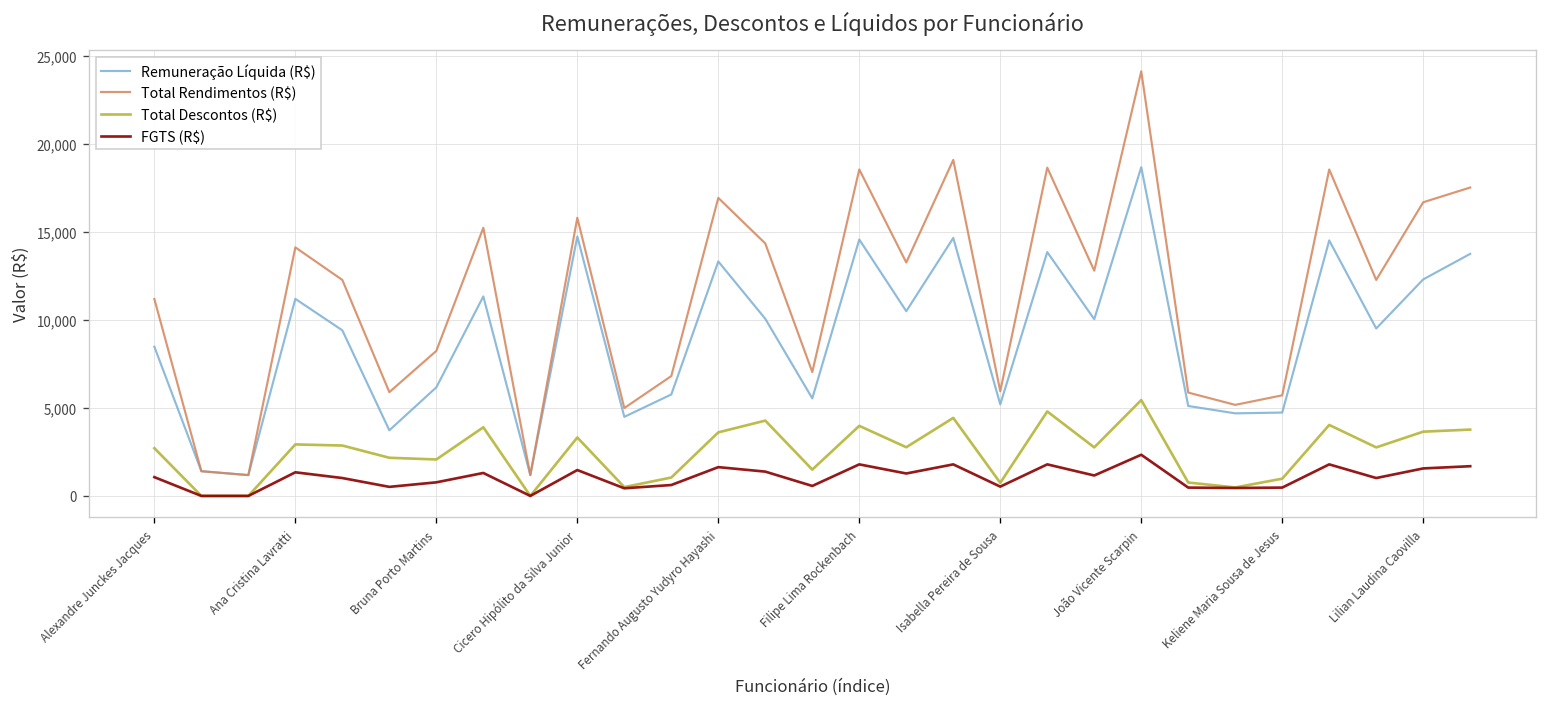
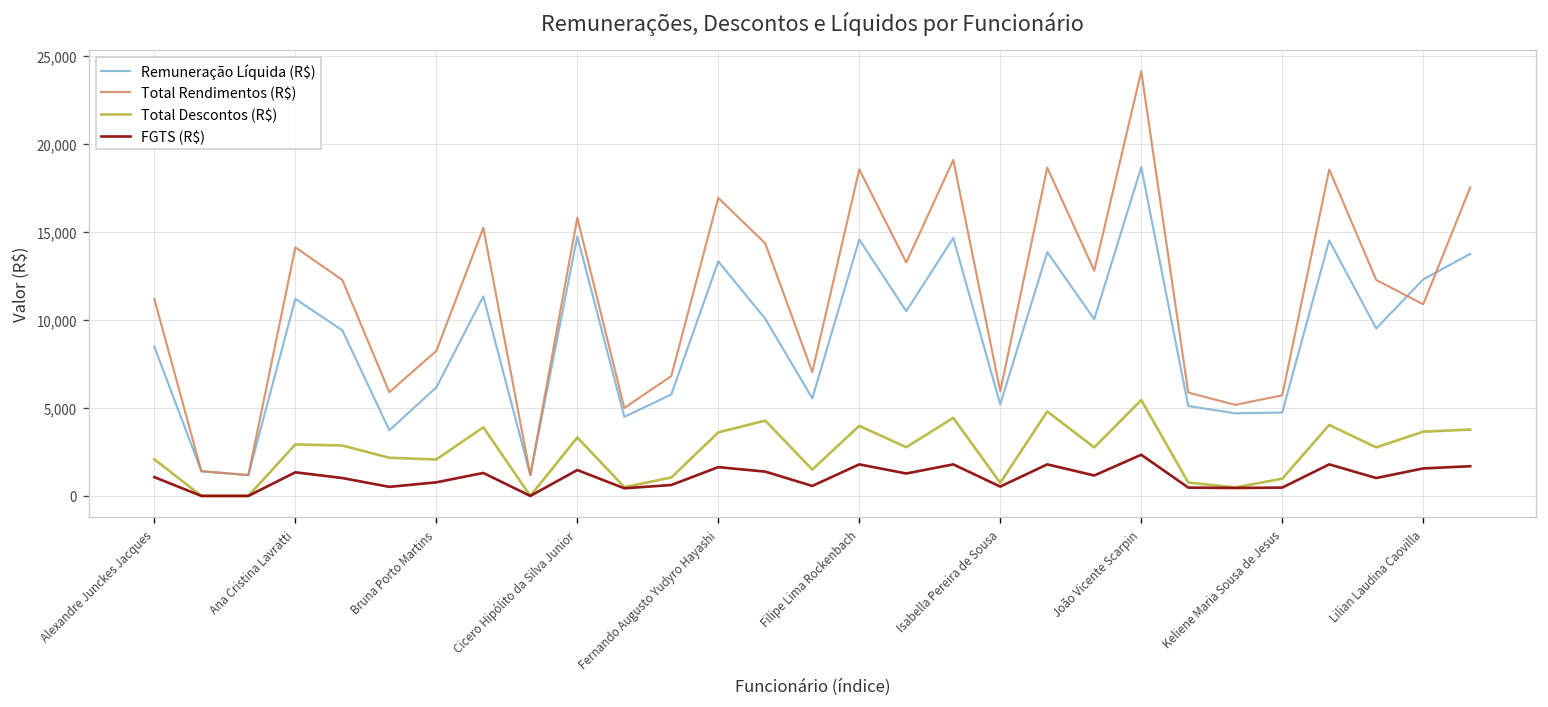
Total Descontos (R$), Alexandre Junckes Jacques: 2,700 -> 2,100
Total Rendimentos (R$), Lilian Laudina Caovilla: 16,700 -> 10,900
